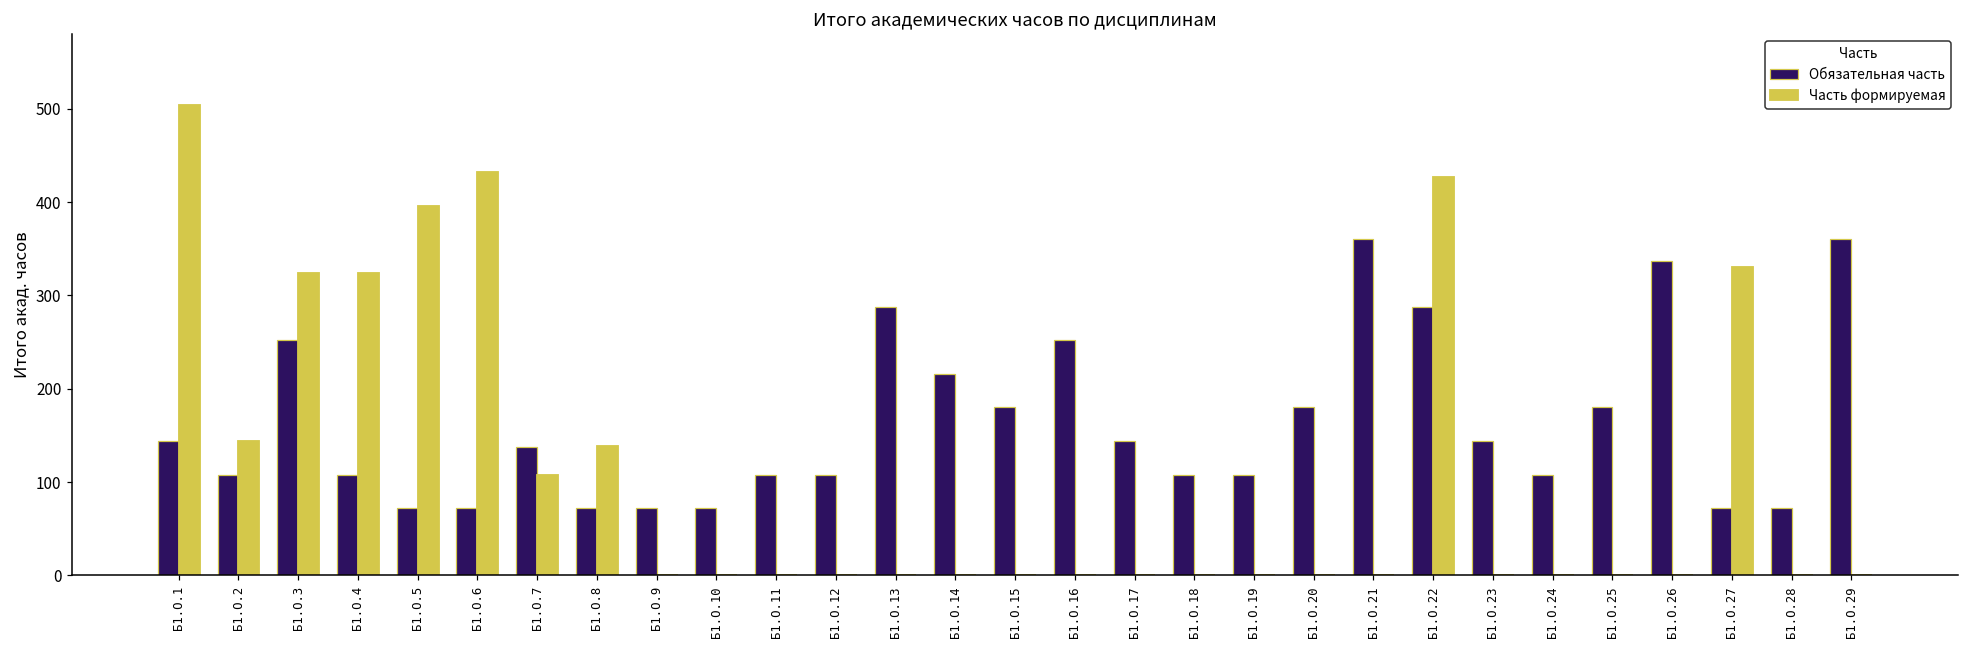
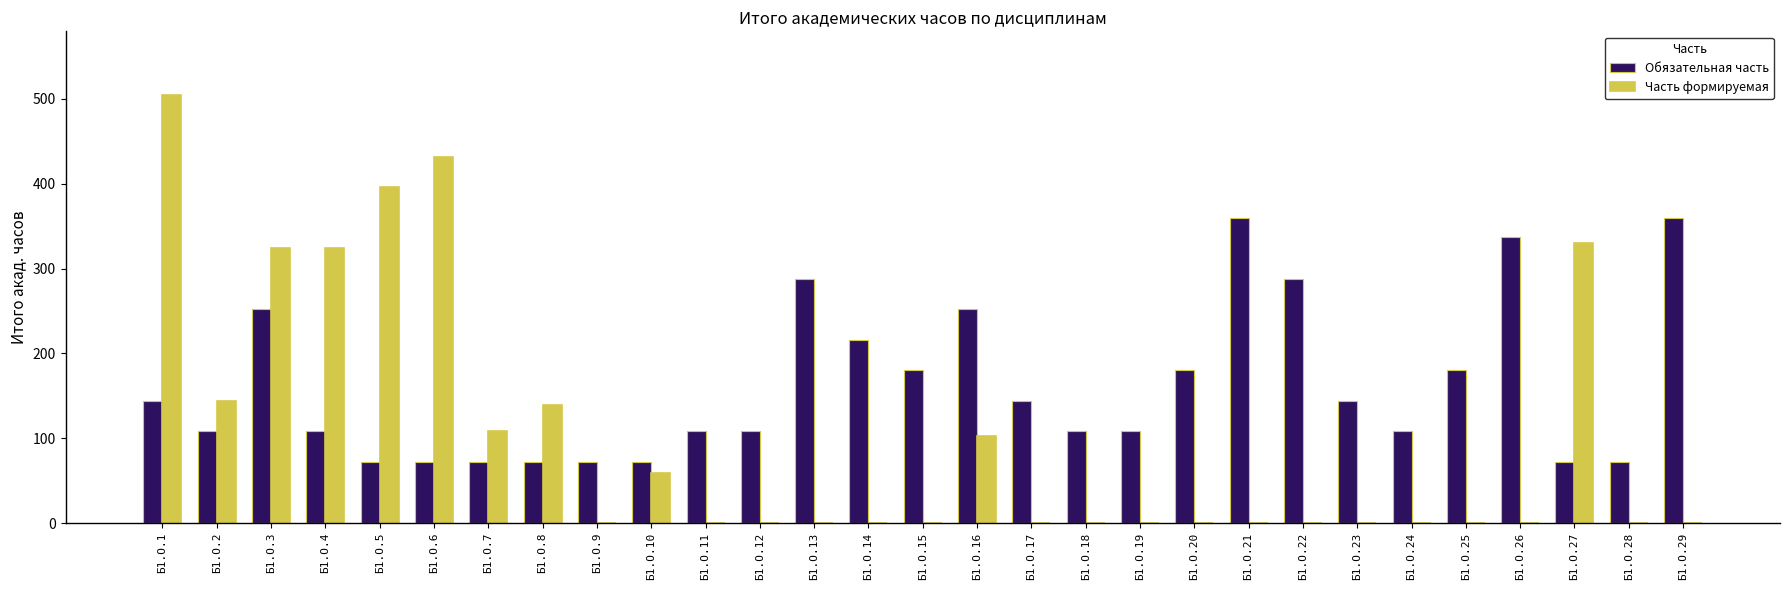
Обязательная часть, Б1.О.7: 140 -> 70
Часть формируемая, Б1.О.10: 0 -> 60
Часть формируемая, Б1.О.16: 0 -> 100
Часть формируемая, Б1.О.22: 430 -> 0
